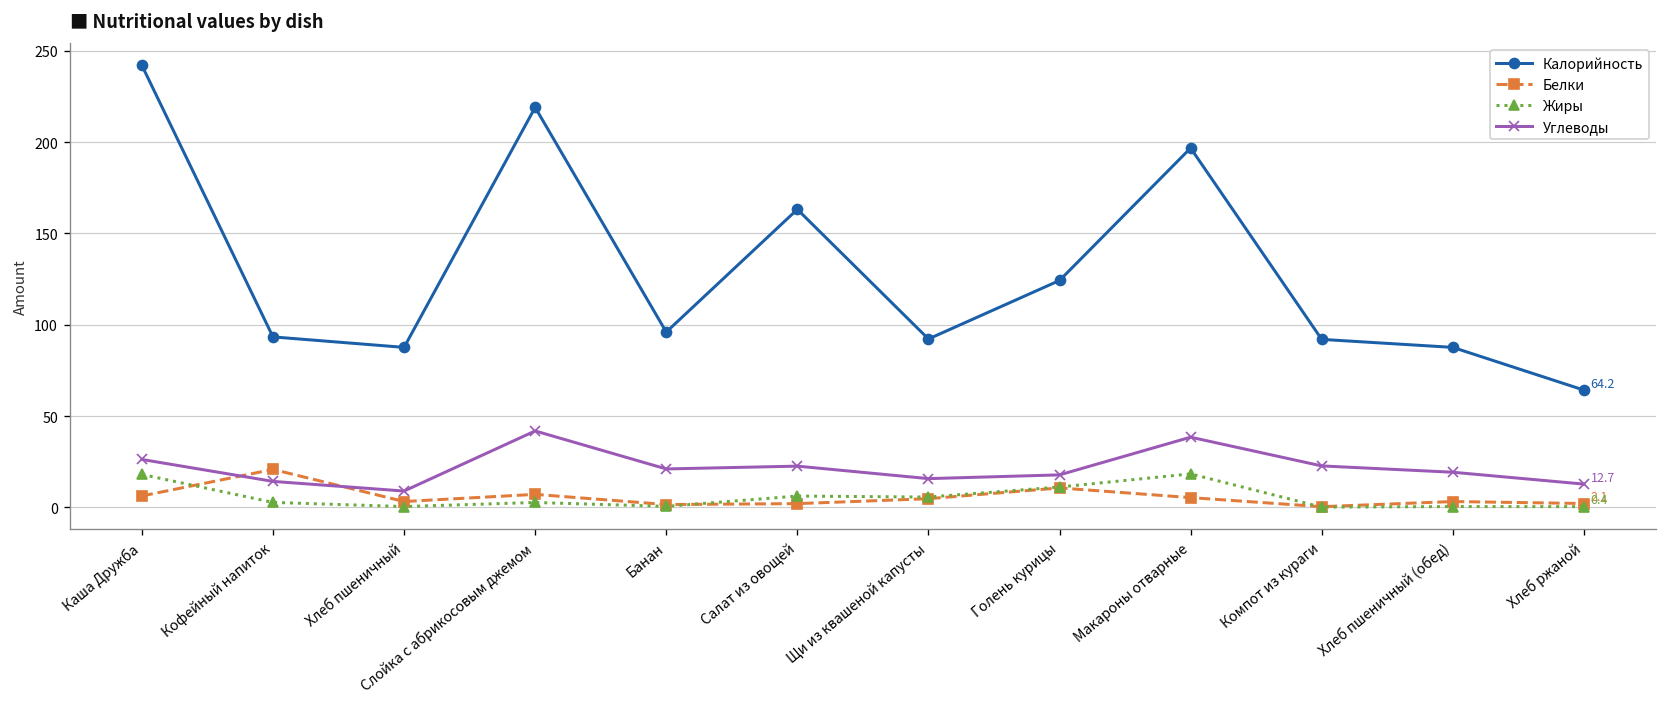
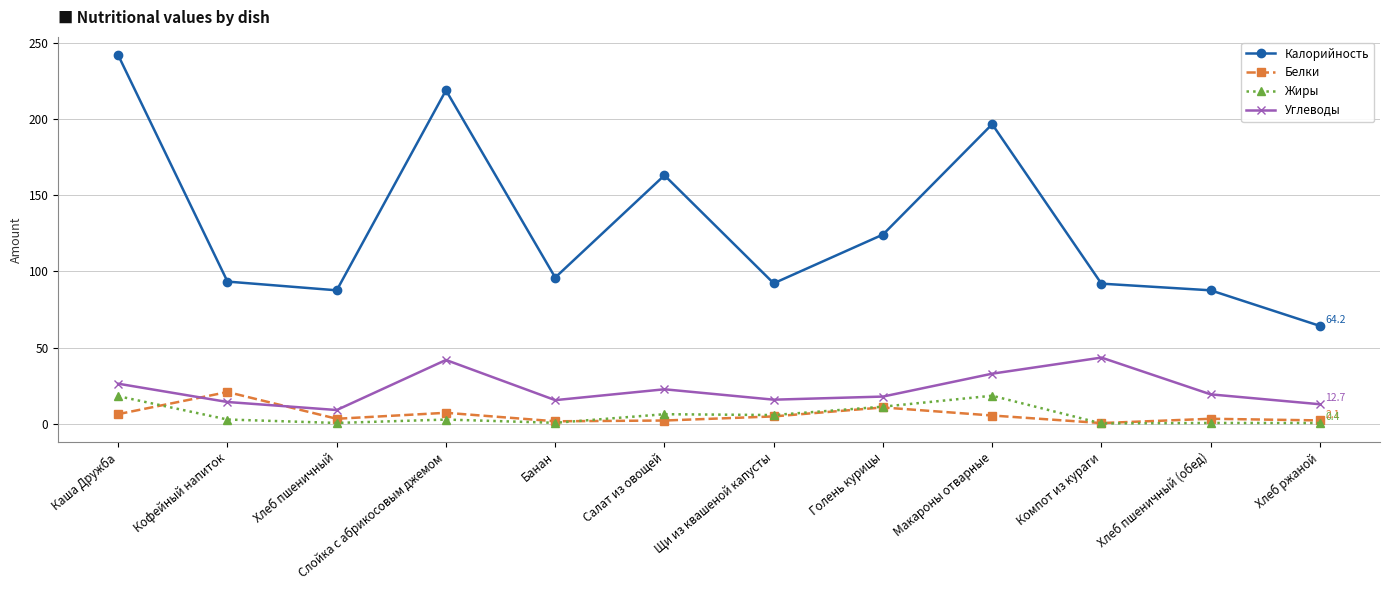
Углеводы, Банан: 21 -> 15
Углеводы, Макароны отварные: 38 -> 33
Углеводы, Компот из кураги: 23 -> 43
